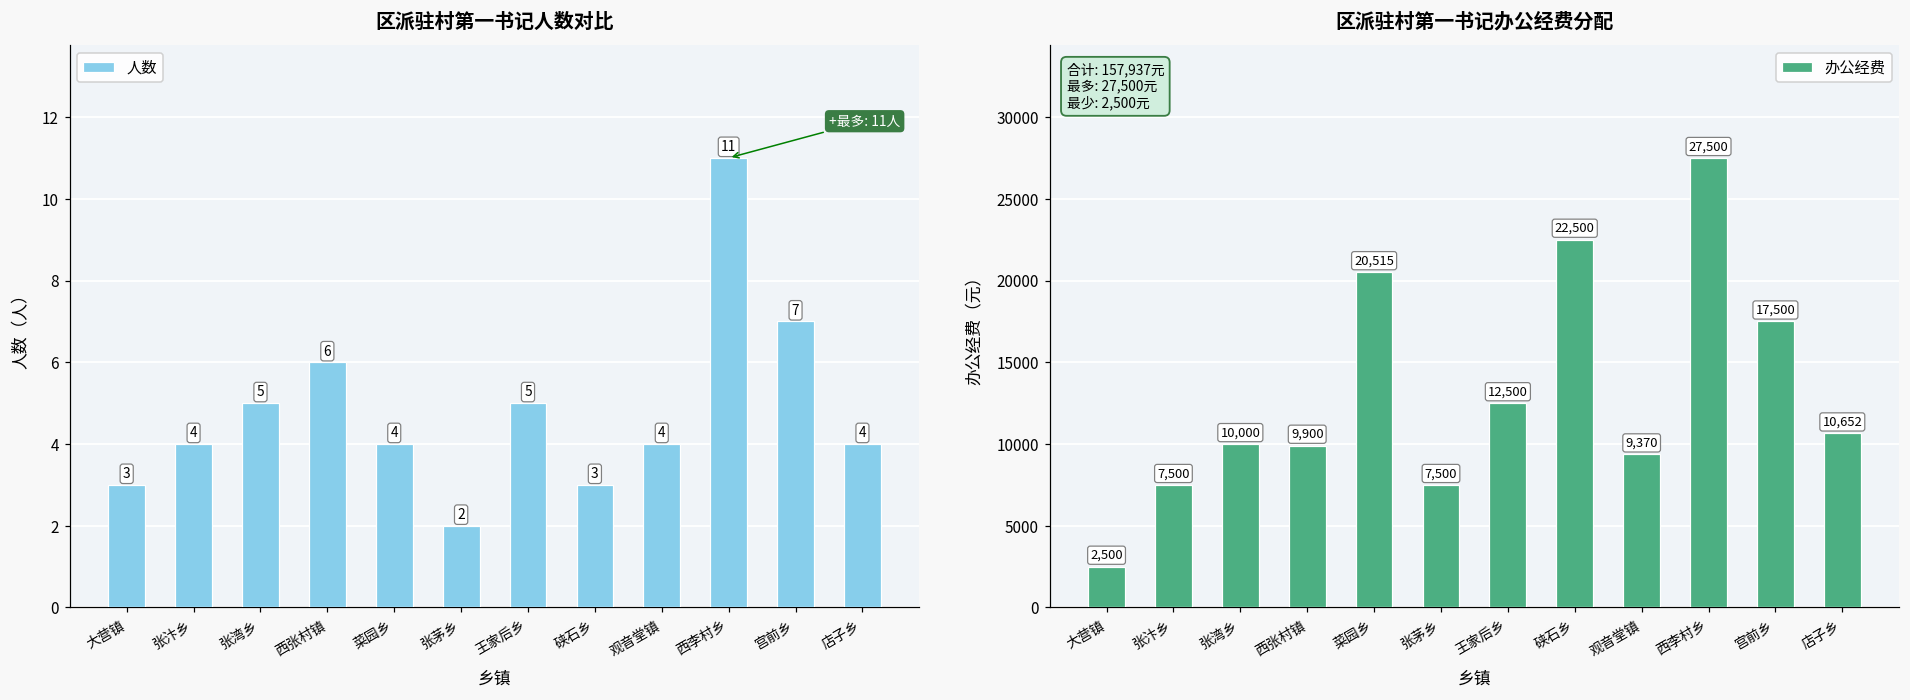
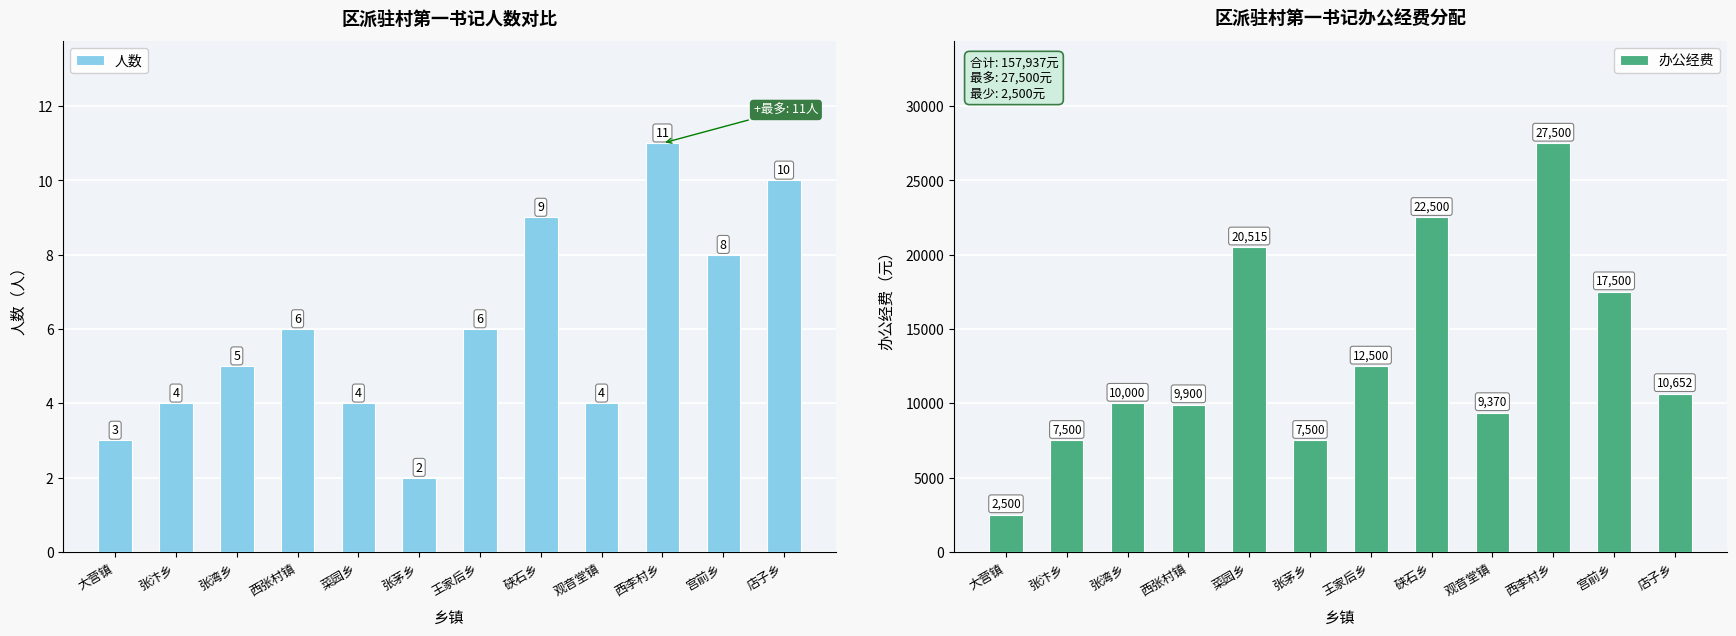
区派驻村第一书记人数对比, 王家后乡: 5 -> 6
区派驻村第一书记人数对比, 硖石乡: 3 -> 9
区派驻村第一书记人数对比, 宫前乡: 7 -> 8
区派驻村第一书记人数对比, 店子乡: 4 -> 10
